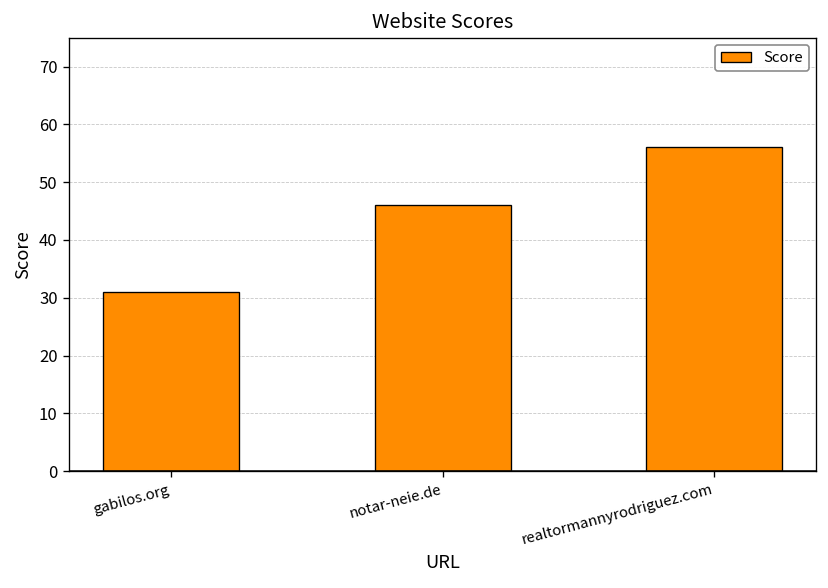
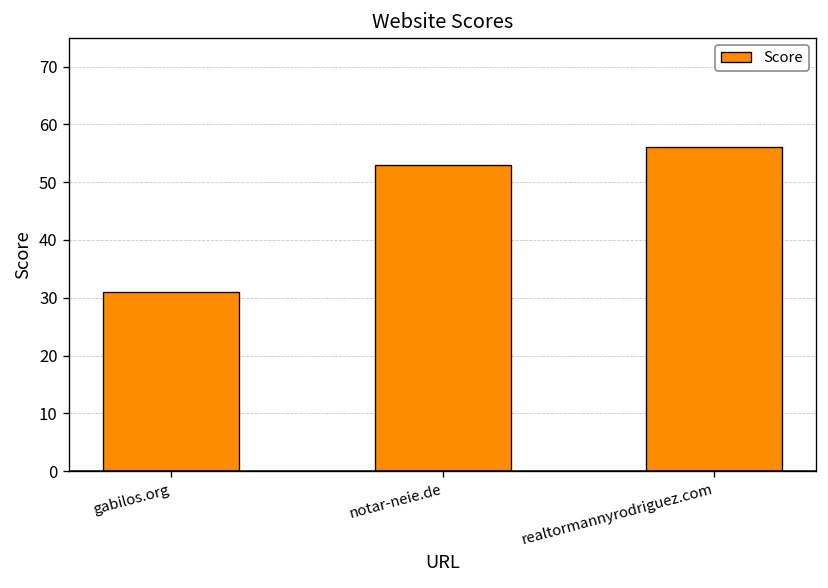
notar-neie.de: 46 -> 53
